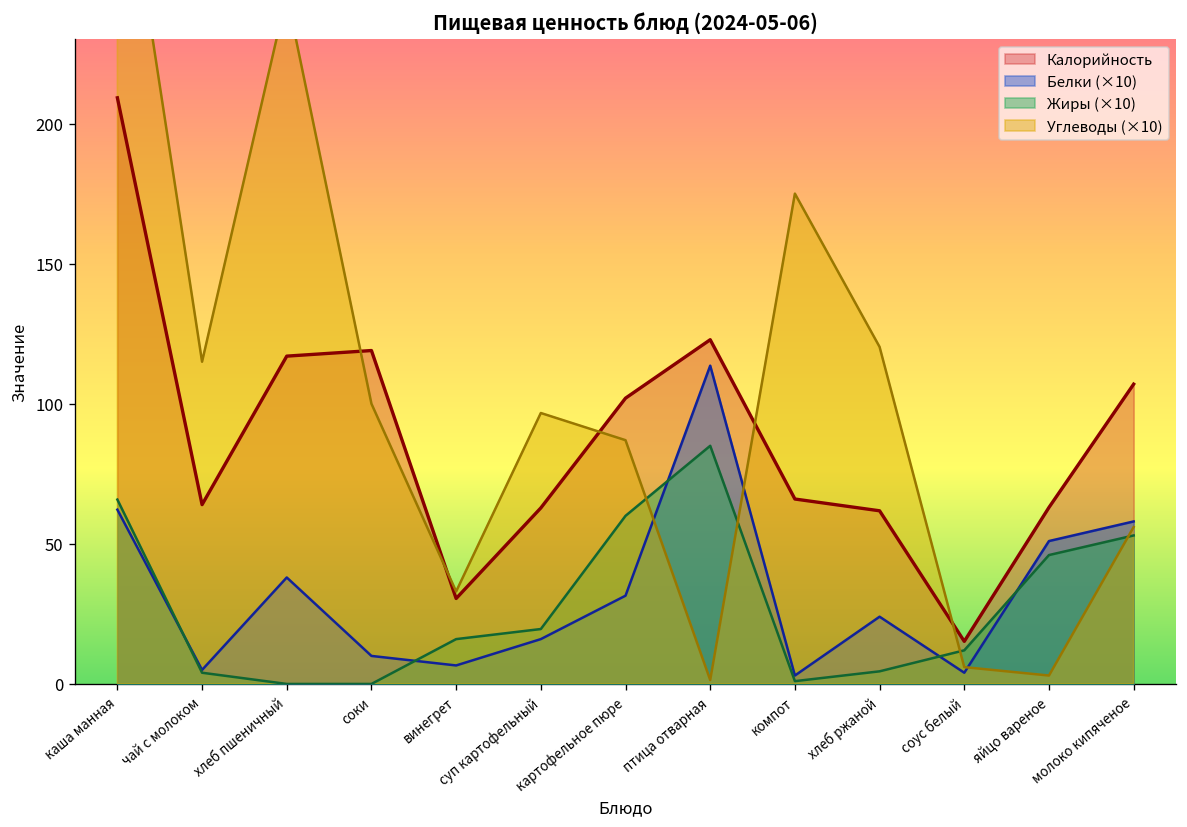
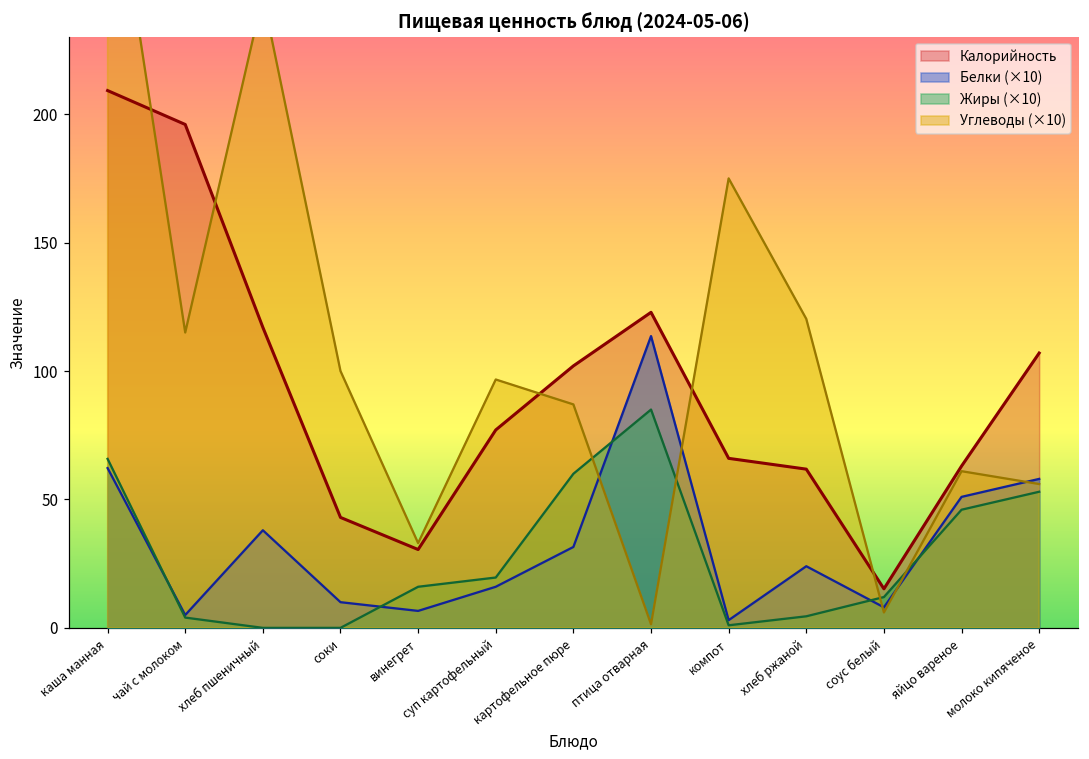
Калорийность, чай с молоком: 64 -> 196
Калорийность, соки: 119 -> 43
Калорийность, суп картофельный: 63 -> 77
Белки (×10), соус белый: 4 -> 8
Углеводы (×10), яйцо вареное: 3 -> 61
